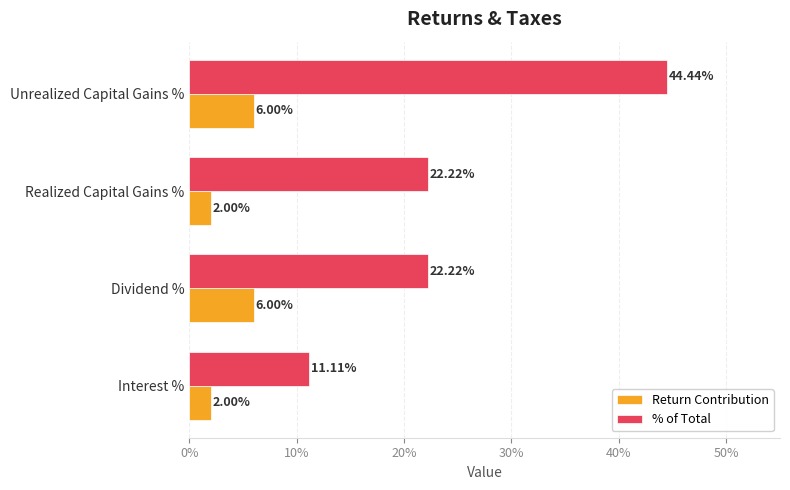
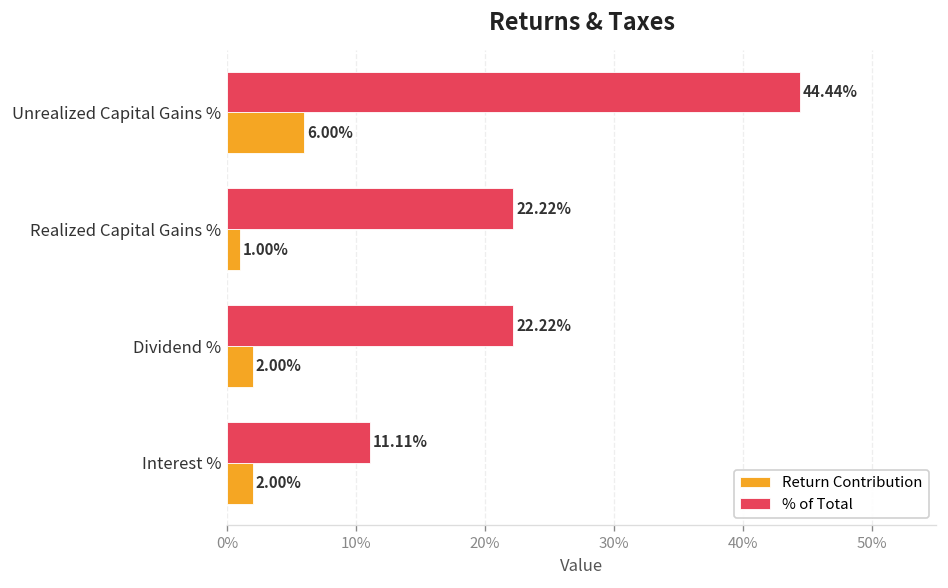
Return Contribution, Realized Capital Gains %: 2.00% -> 1.00%
Return Contribution, Dividend %: 6.00% -> 2.00%
